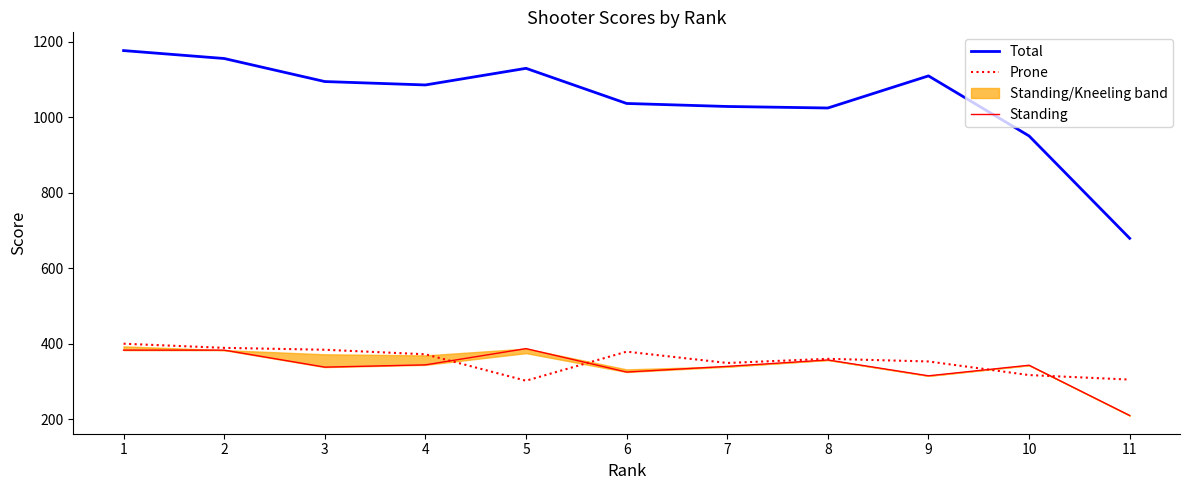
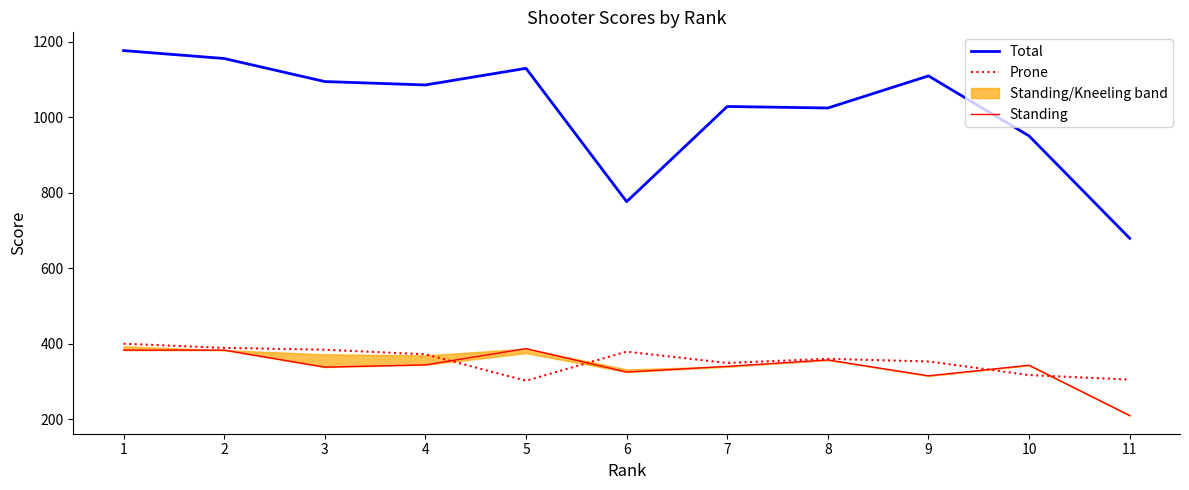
Total, 6: 1040 -> 780
